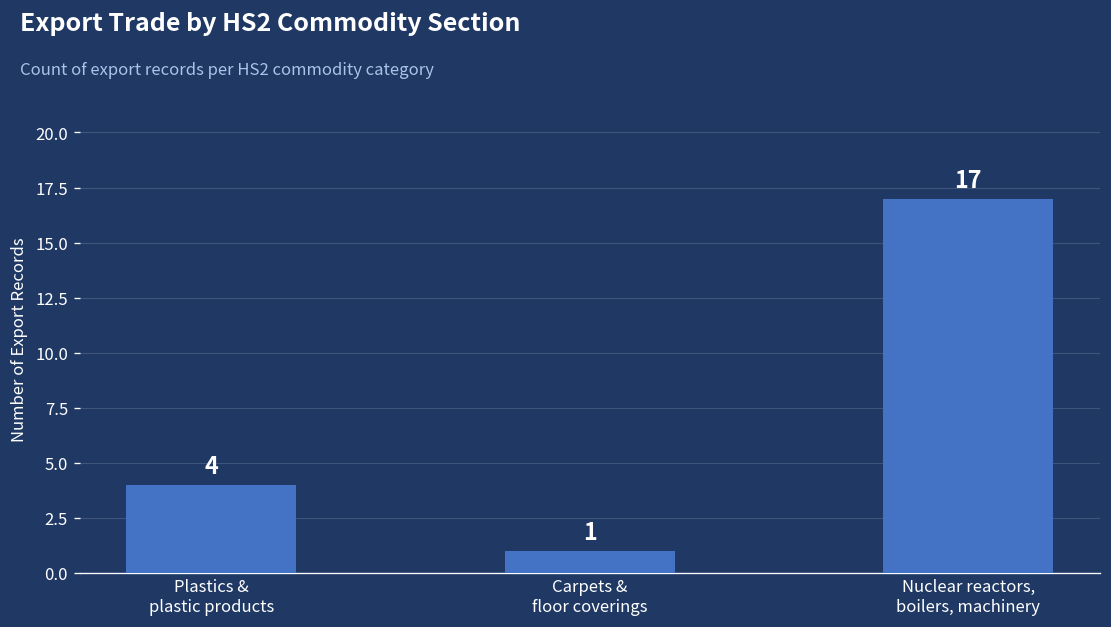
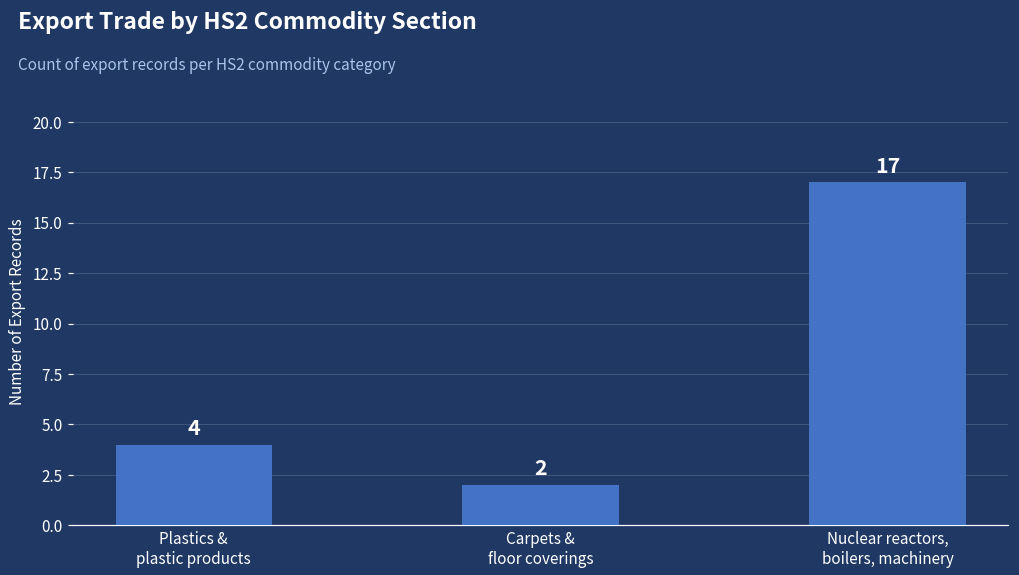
Carpets & floor coverings: 1 -> 2
